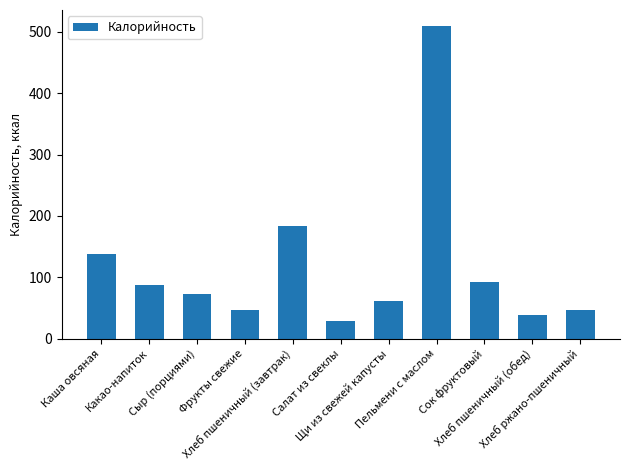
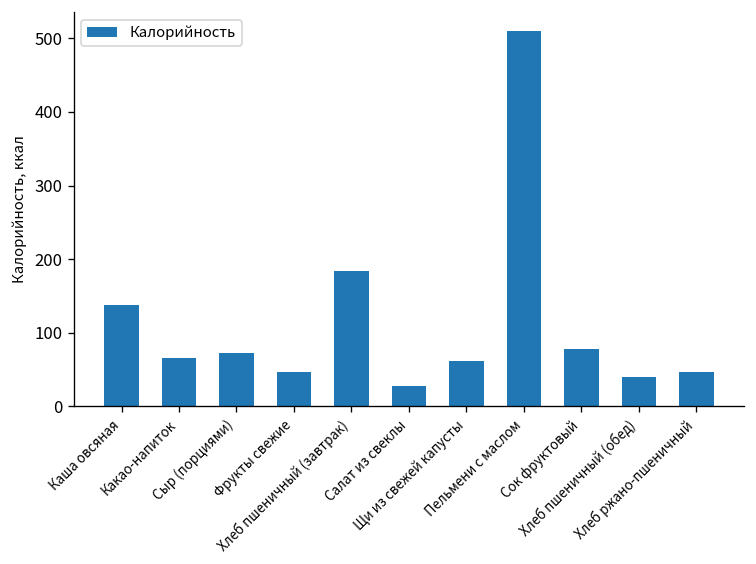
Какао-напиток: 90 -> 70
Сок фруктовый: 90 -> 80
